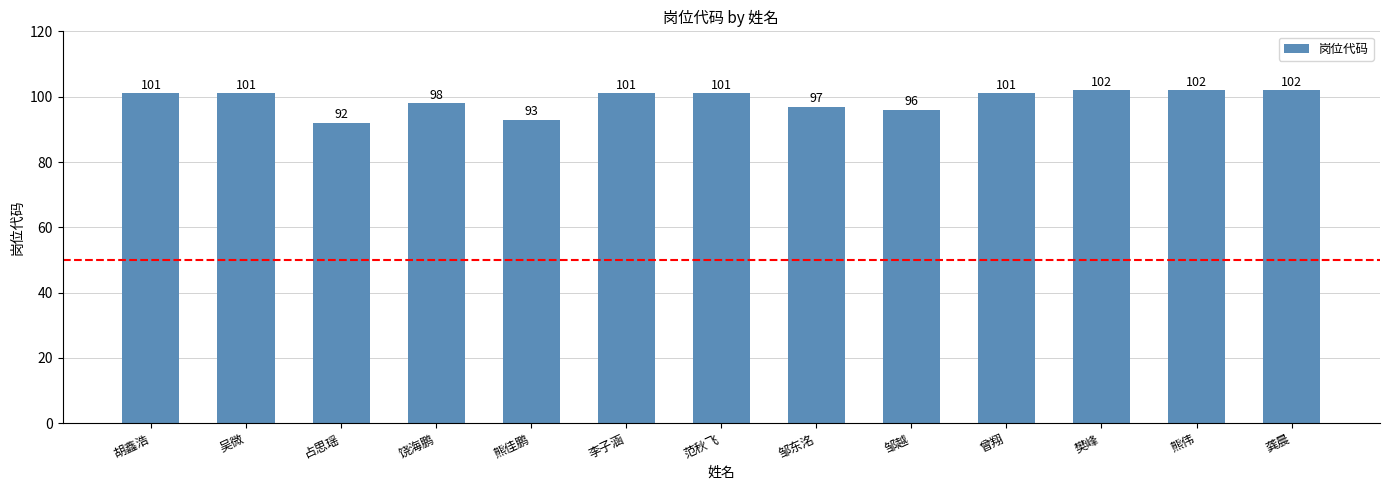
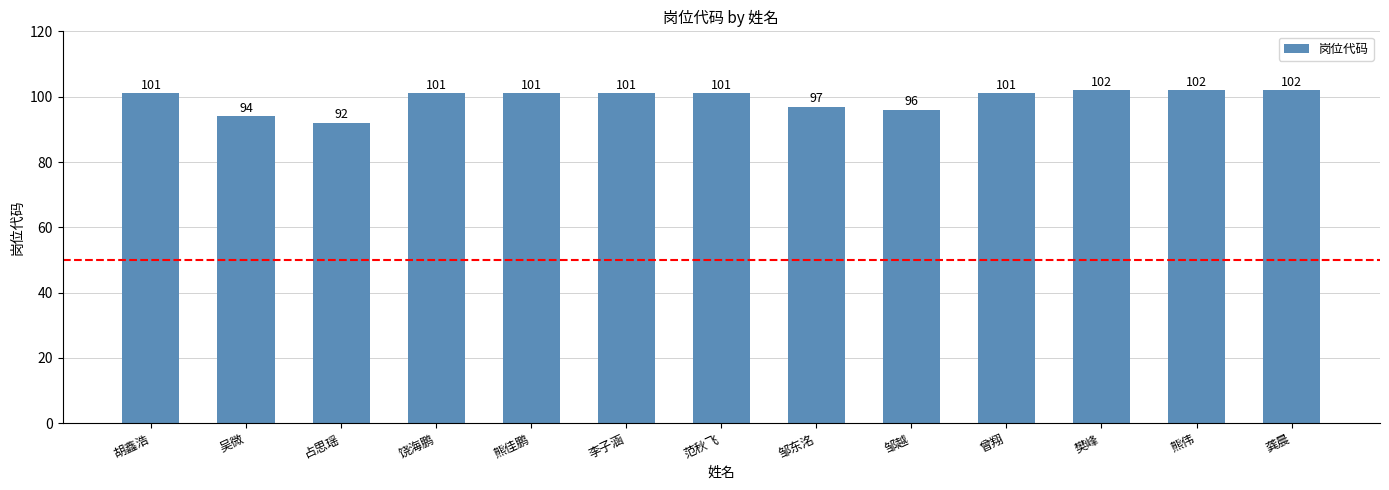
吴微: 101 -> 94
饶海鹏: 98 -> 101
熊佳鹏: 93 -> 101
